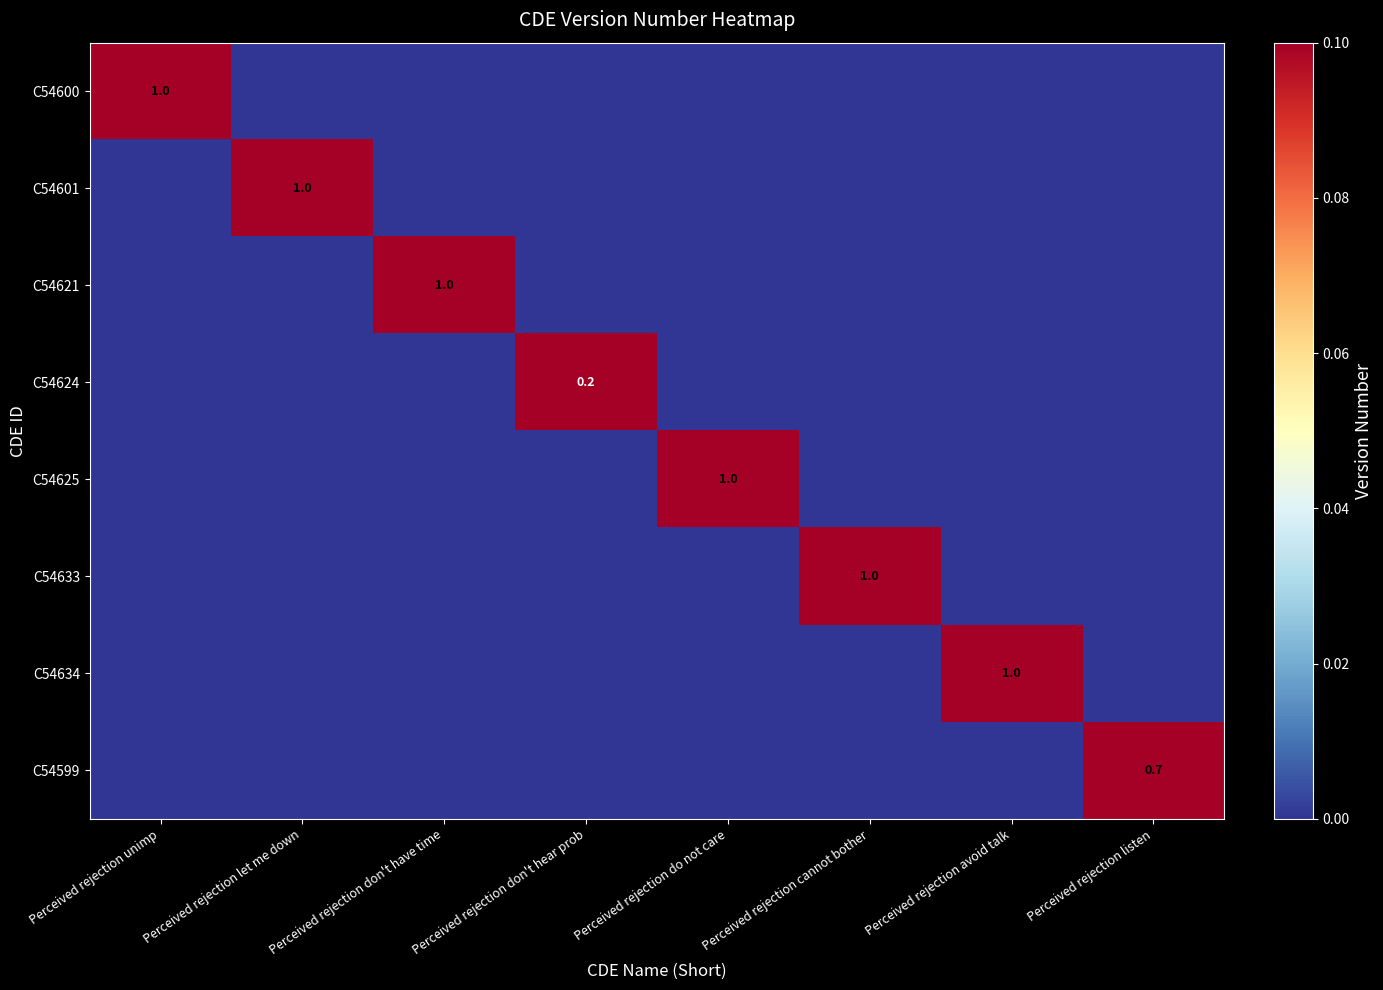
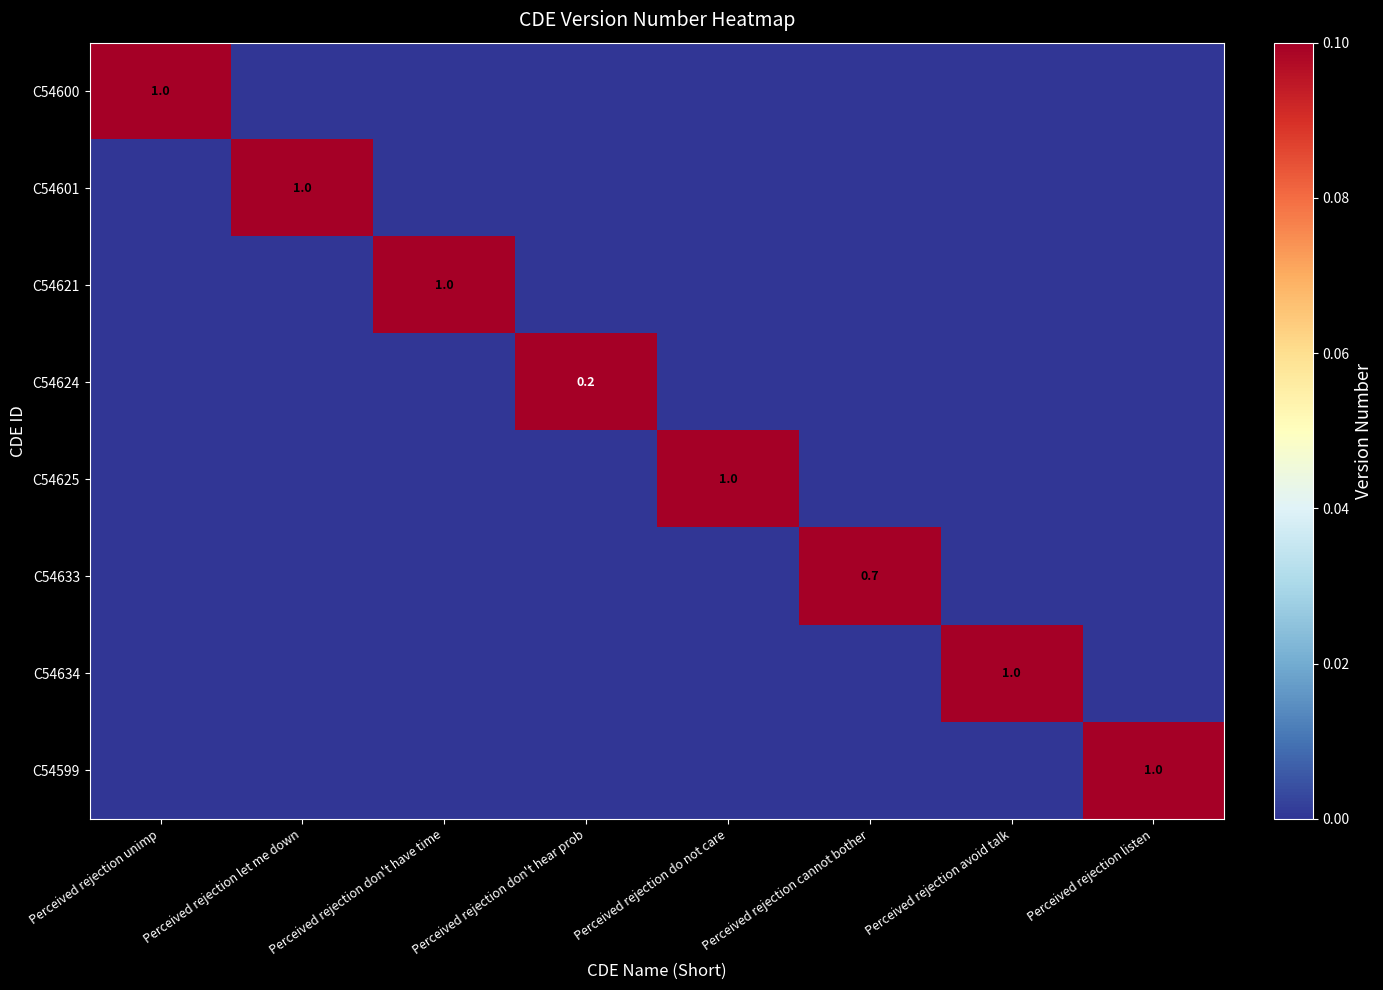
C54633, Perceived rejection cannot bother: 1.0 -> 0.7
C54599, Perceived rejection listen: 0.7 -> 1.0
